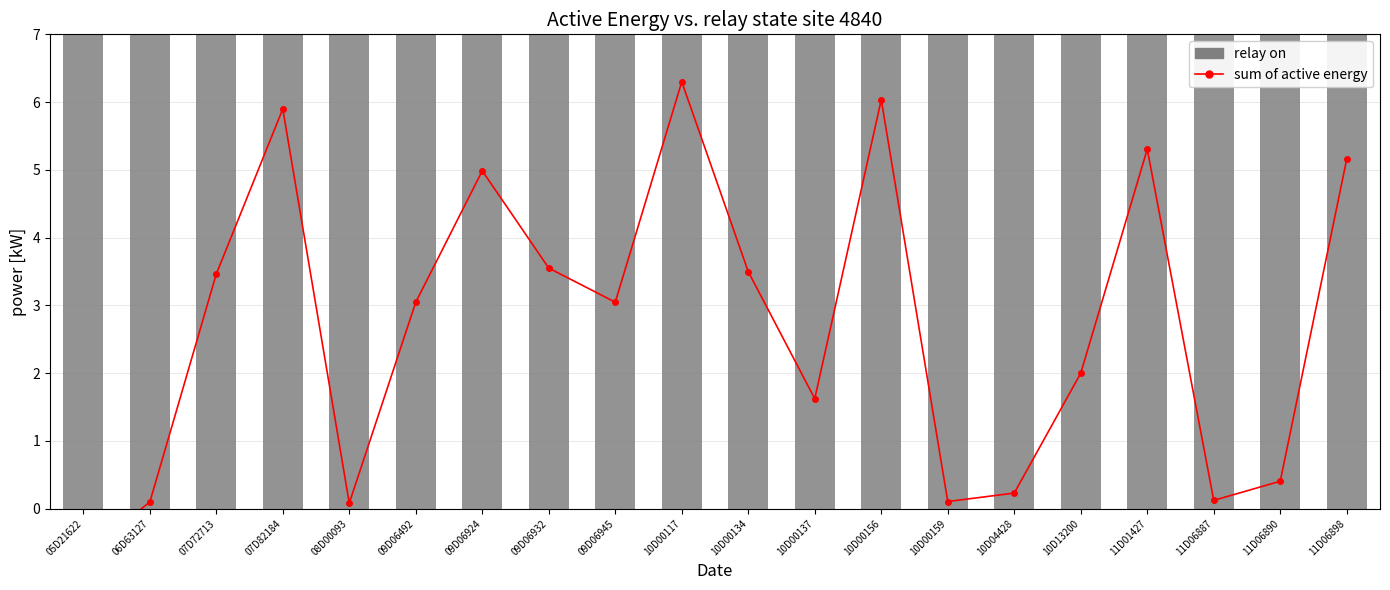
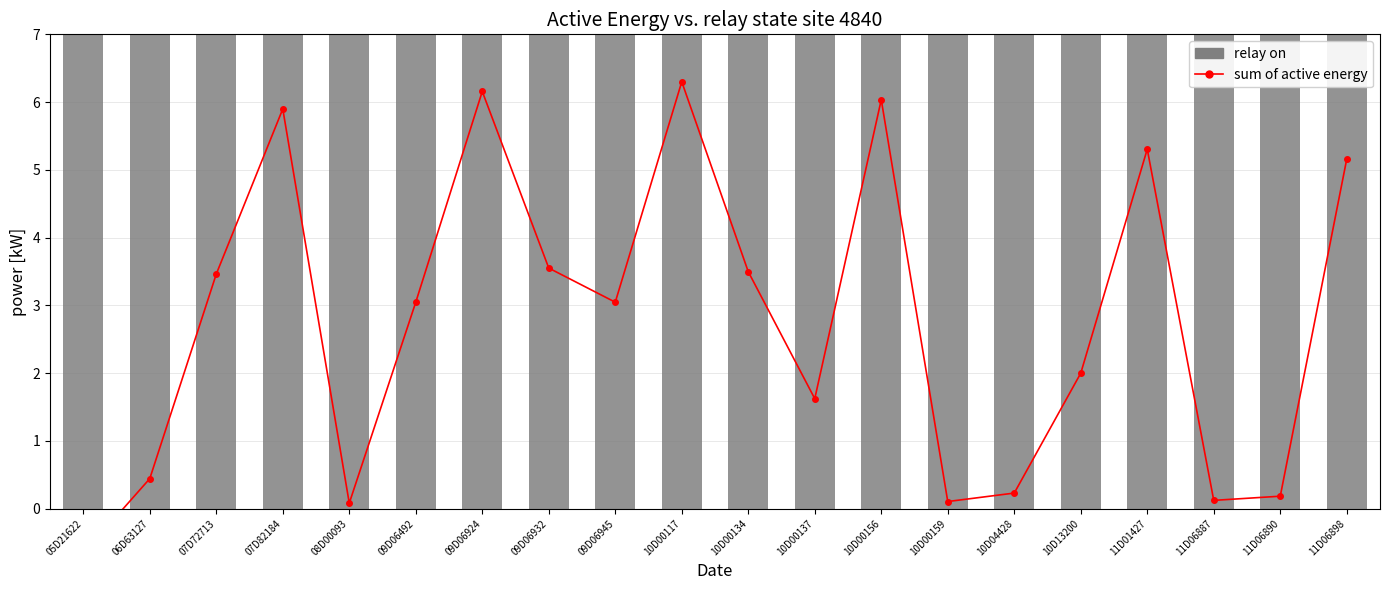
sum of active energy, 06D63127: 0.1 -> 0.4
sum of active energy, 09D06924: 5.0 -> 6.2
sum of active energy, 11D06890: 0.4 -> 0.2
